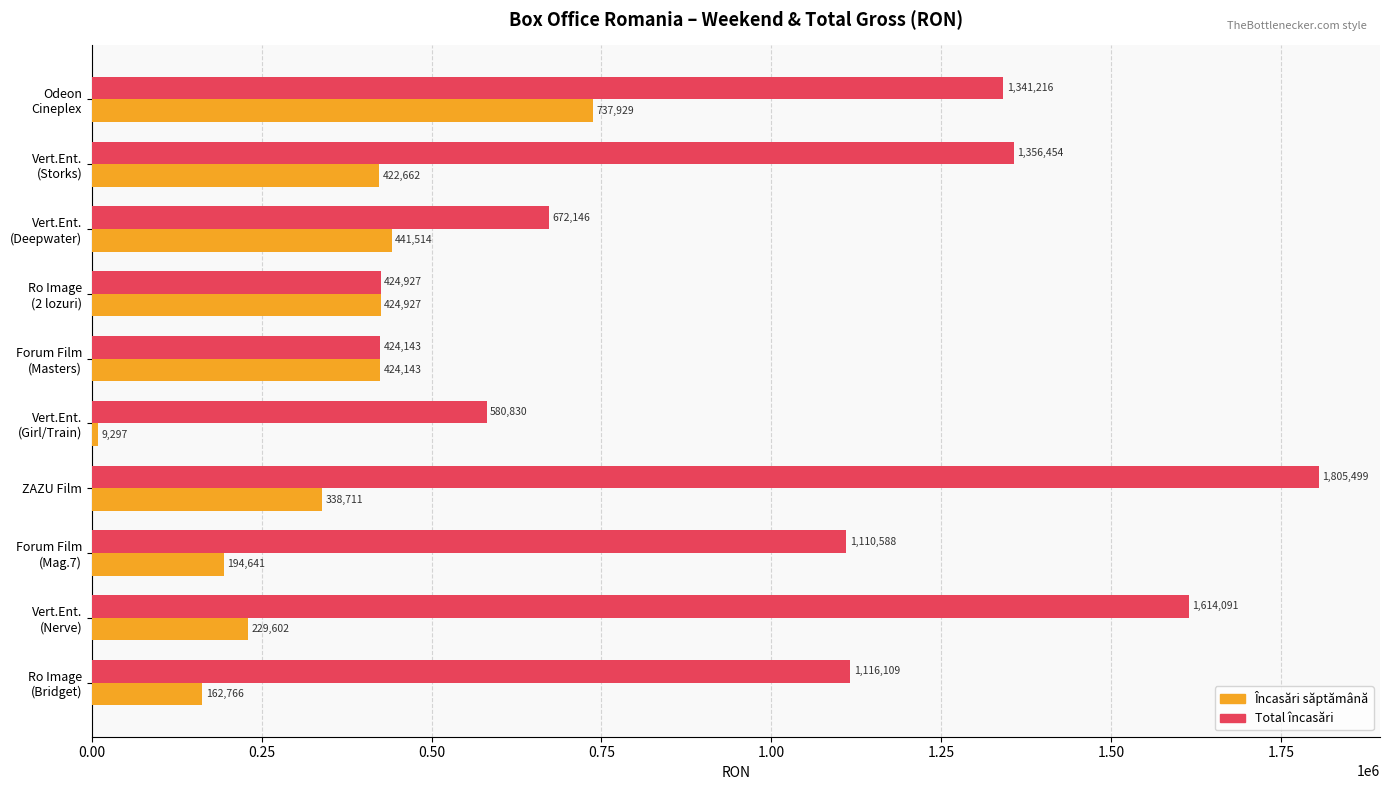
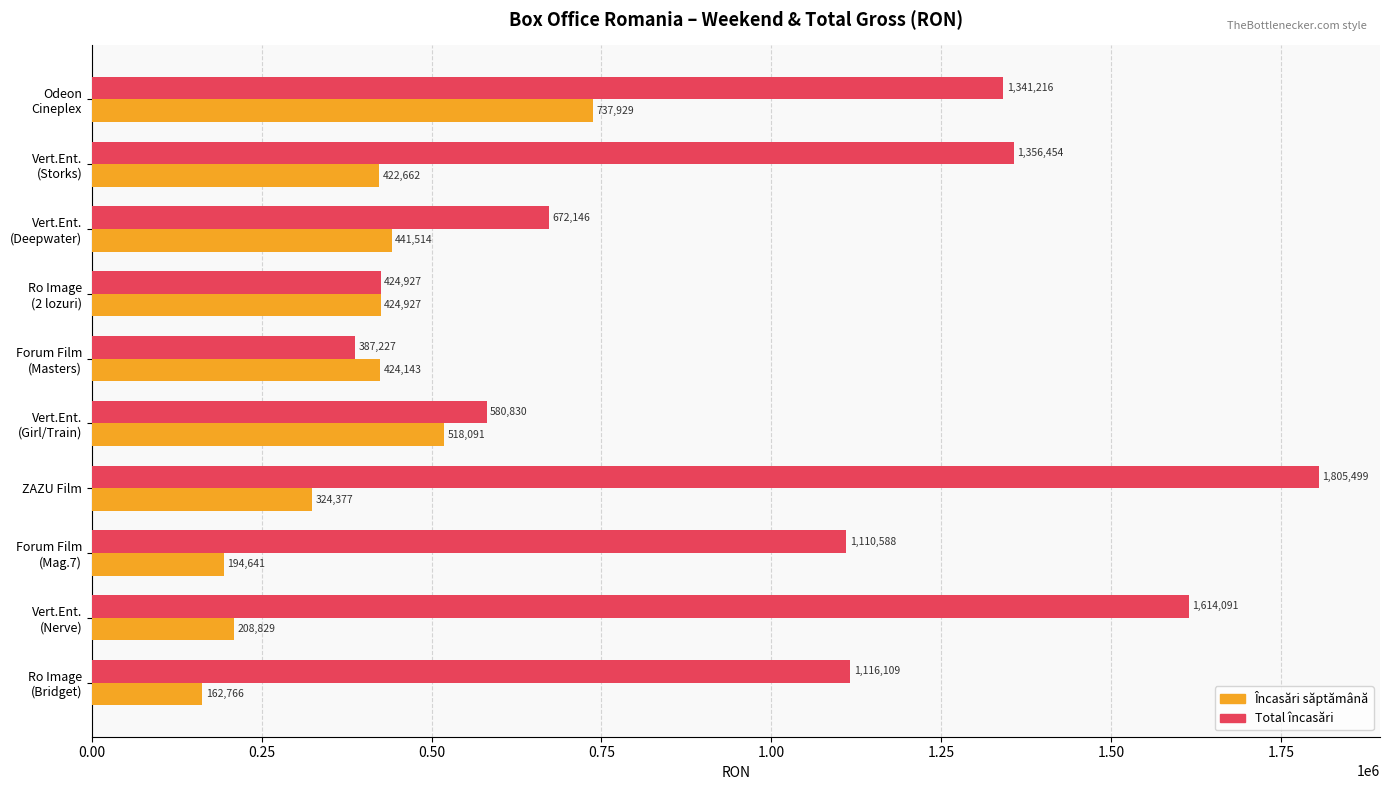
Total încasări, Forum Film (Masters): 424,143 -> 387,227
Încasări săptămână, Vert.Ent. (Girl/Train): 9,297 -> 518,091
Încasări săptămână, ZAZU Film: 338,711 -> 324,377
Încasări săptămână, Vert.Ent. (Nerve): 229,602 -> 208,829
